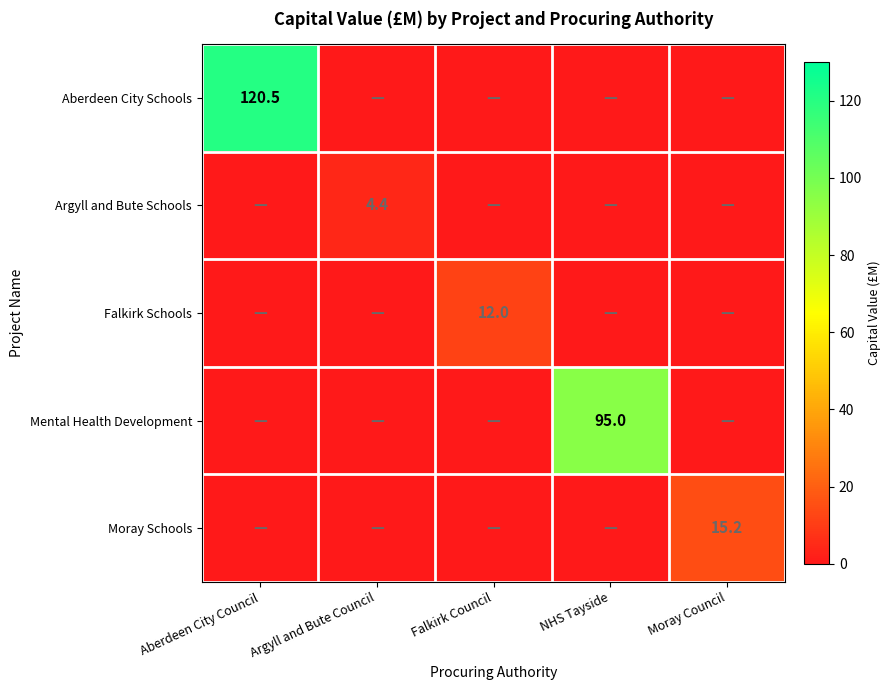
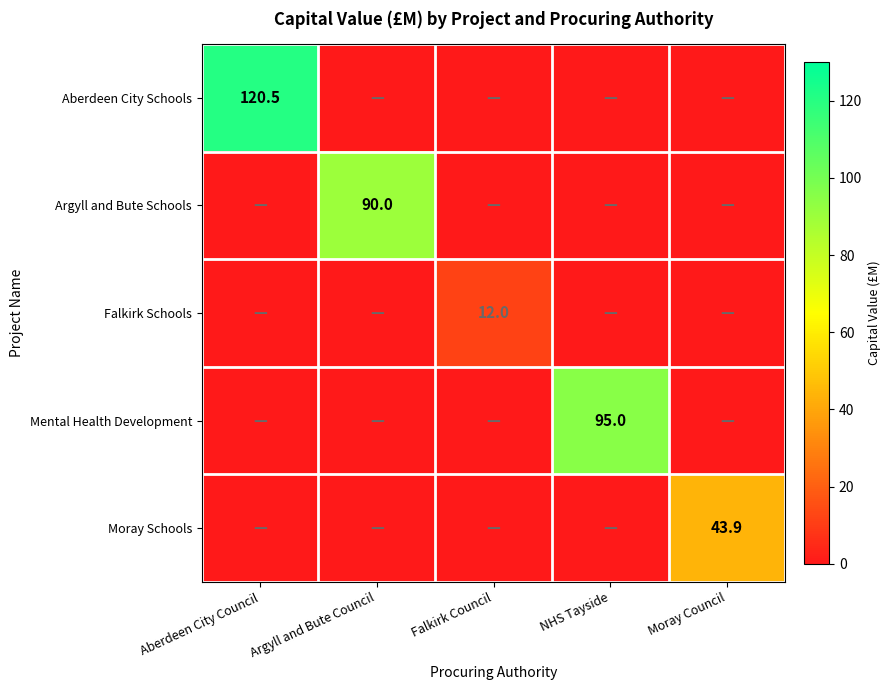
Argyll and Bute Schools, Argyll and Bute Council: 4.4 -> 90.0
Moray Schools, Moray Council: 15.2 -> 43.9
